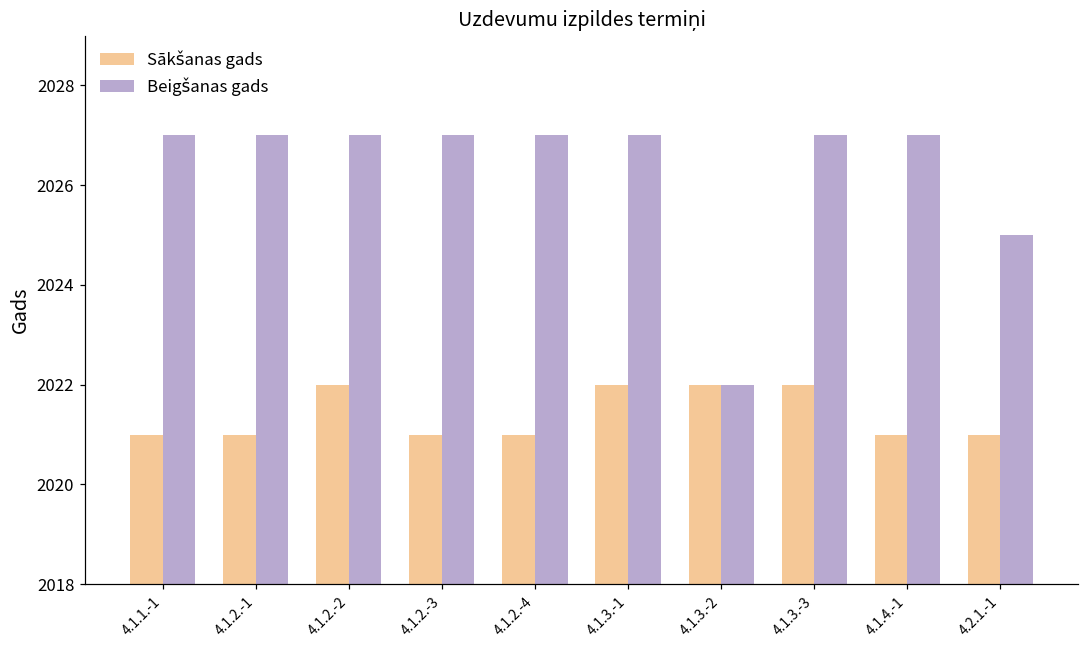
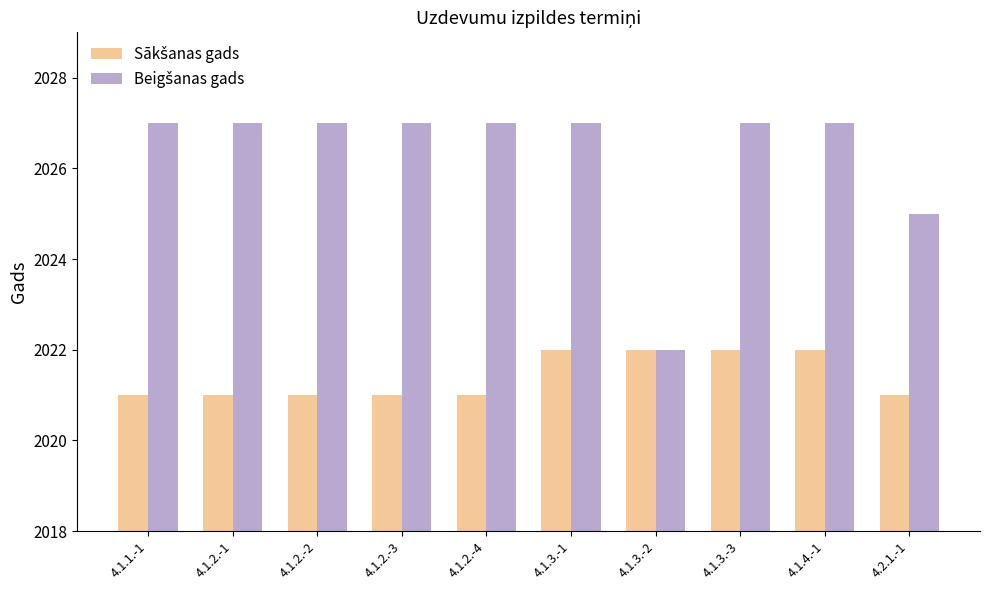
Sākšanas gads, 4.1.2.-2: 2022 -> 2021
Sākšanas gads, 4.1.4.-1: 2021 -> 2022
